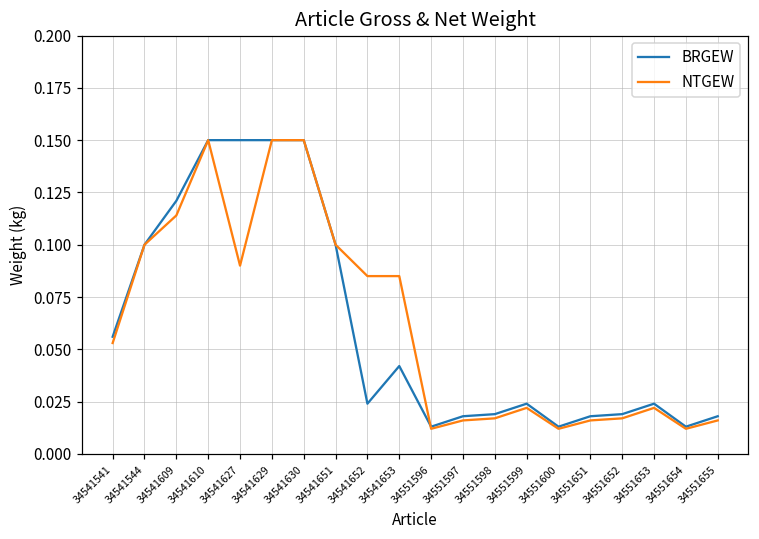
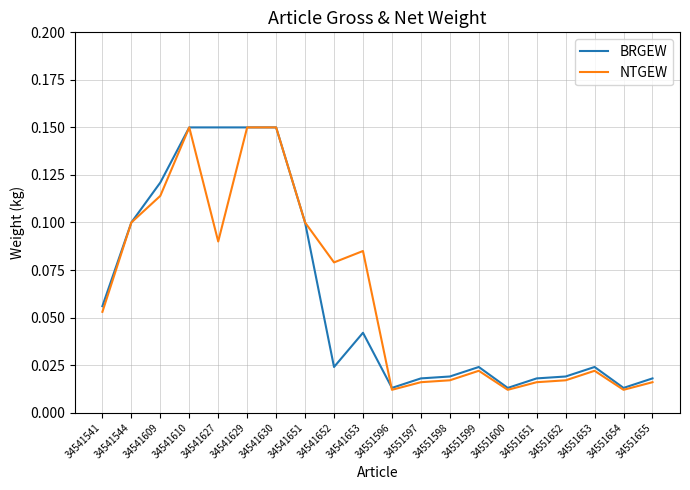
NTGEW, 34541652: 0.085 -> 0.079
